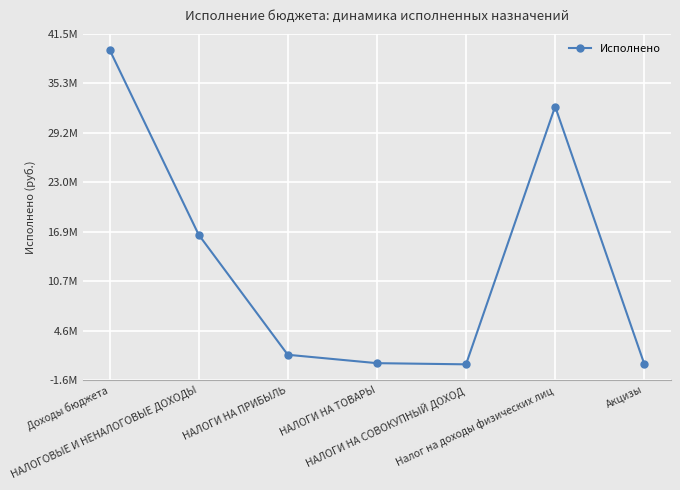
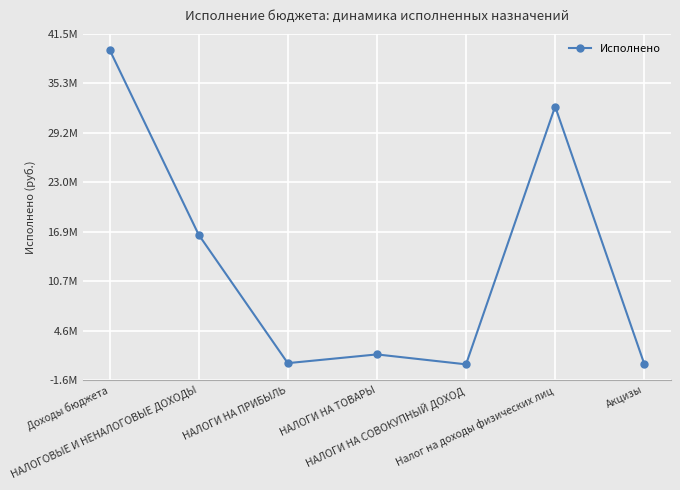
НАЛОГИ НА ПРИБЫЛЬ: 2000000 -> 1000000
НАЛОГИ НА ТОВАРЫ: 1000000 -> 2000000
